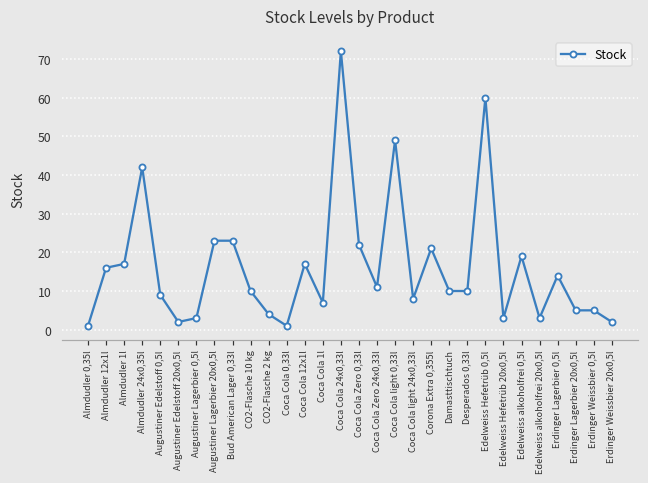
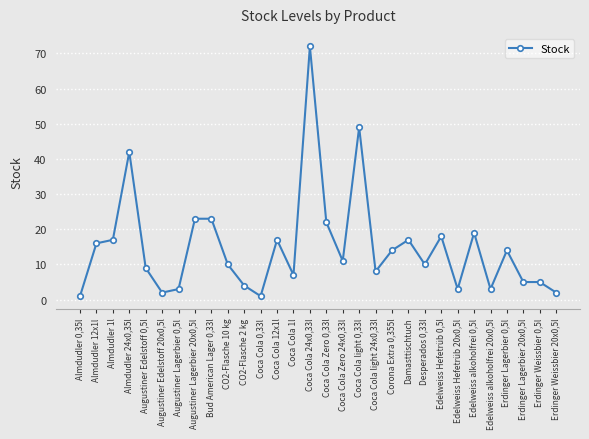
Corona Extra 0,355l: 21 -> 14
Damasttischtuch: 10 -> 17
Edelweiss Hefetrüb 0,5l: 60 -> 18
